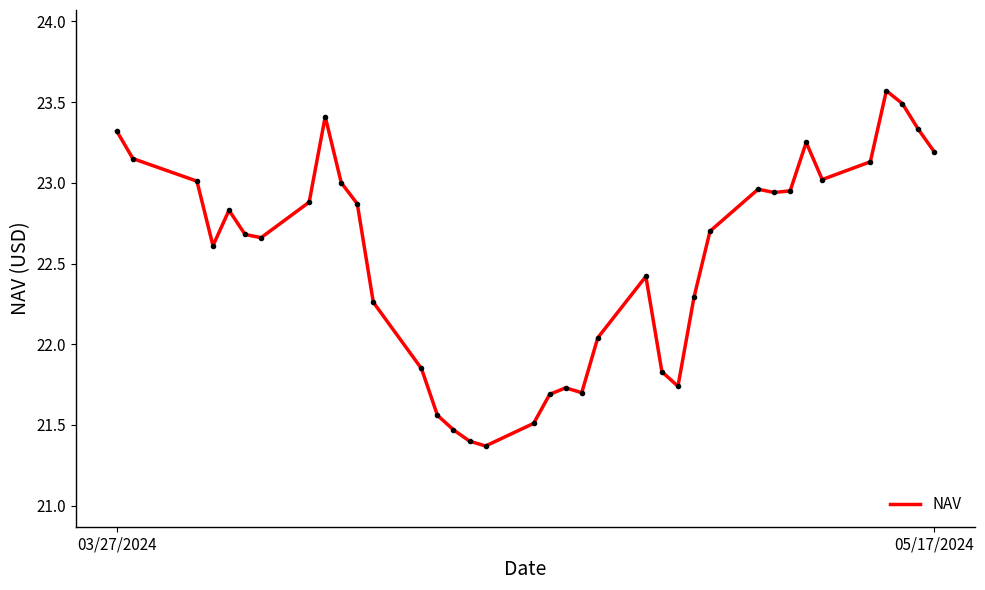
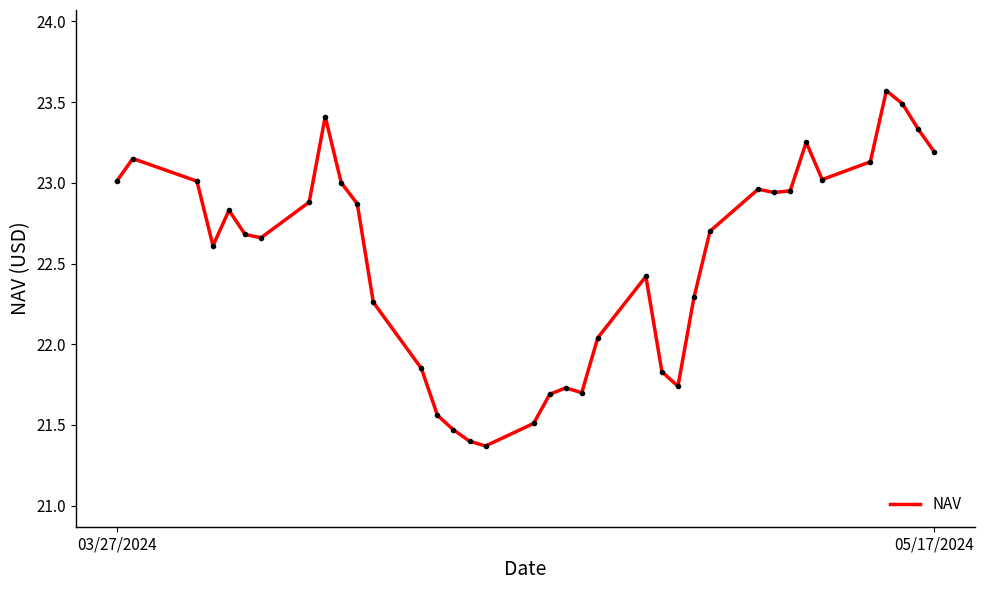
03/27/2024: 23.32 -> 23.01
